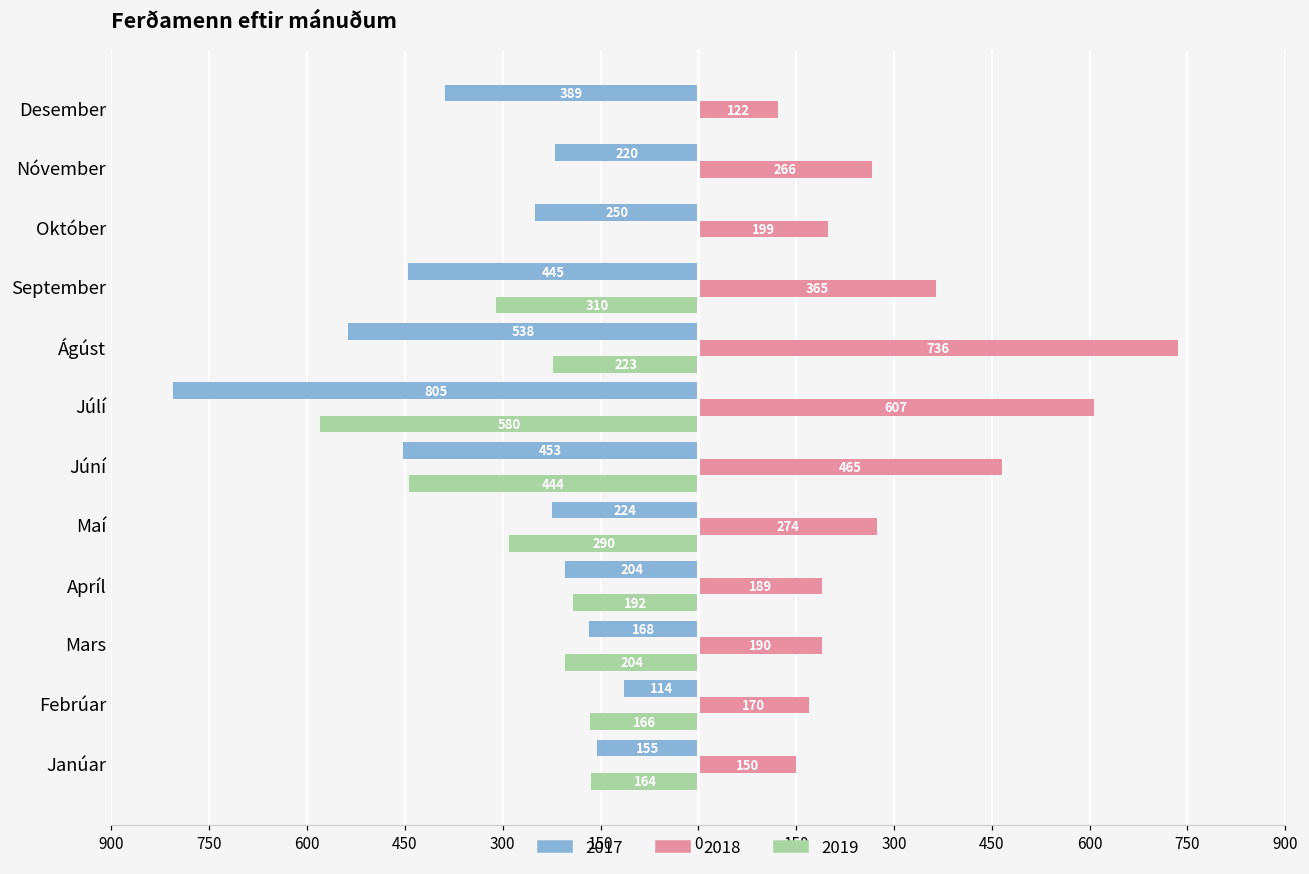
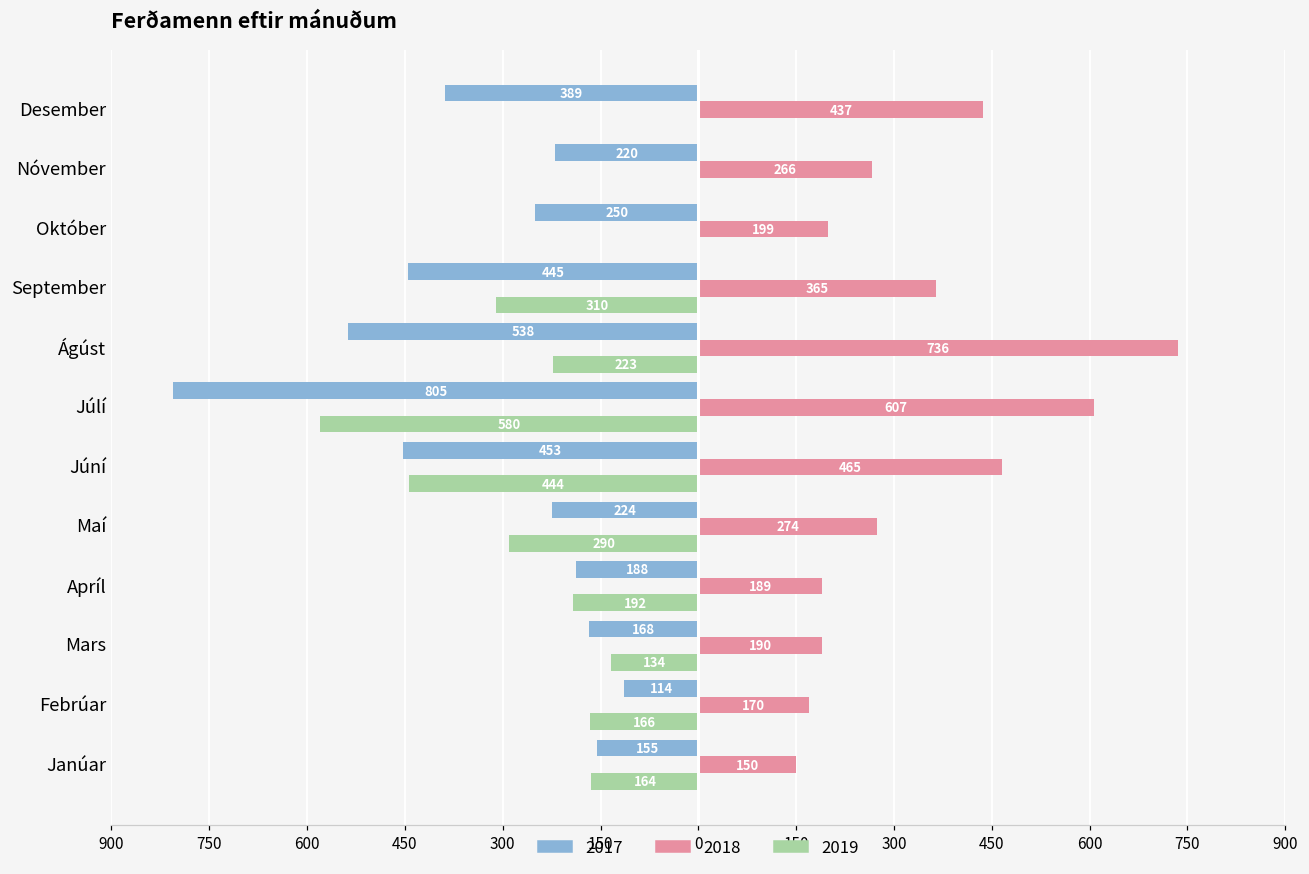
2018, Desember: 122 -> 437
2017, Apríl: 204 -> 188
2019, Mars: 204 -> 134
